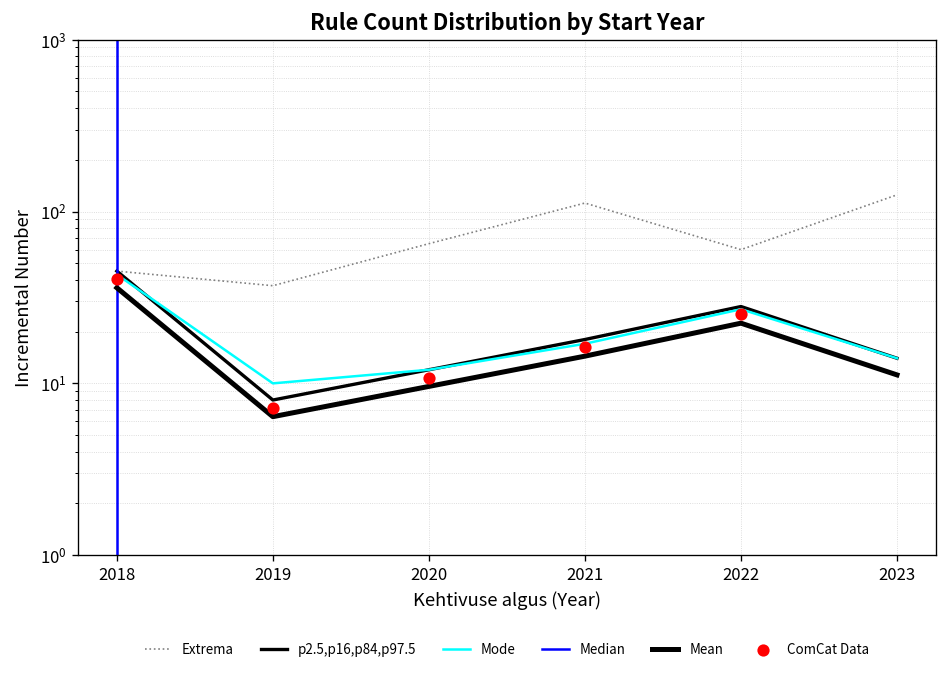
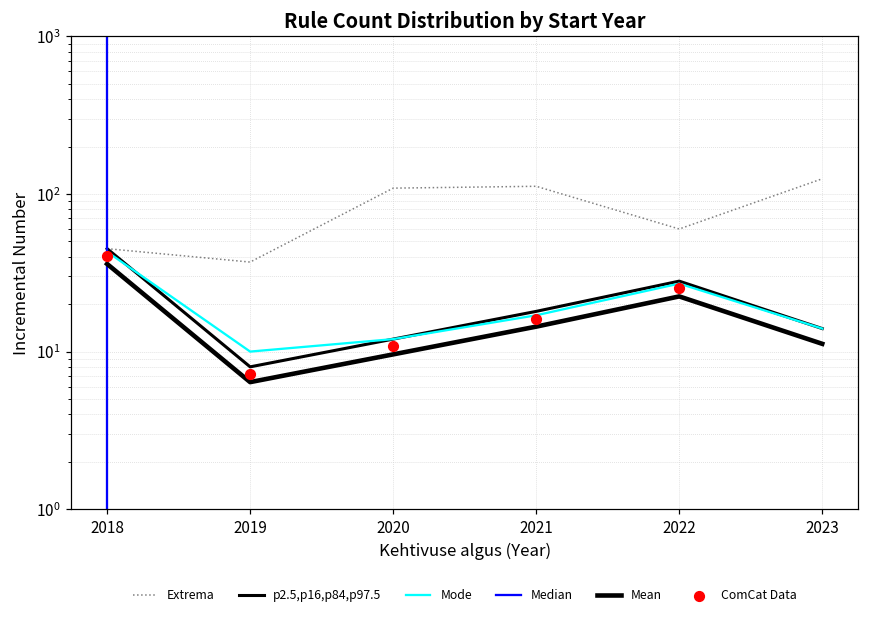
Extrema, 2020: 70 -> 110
